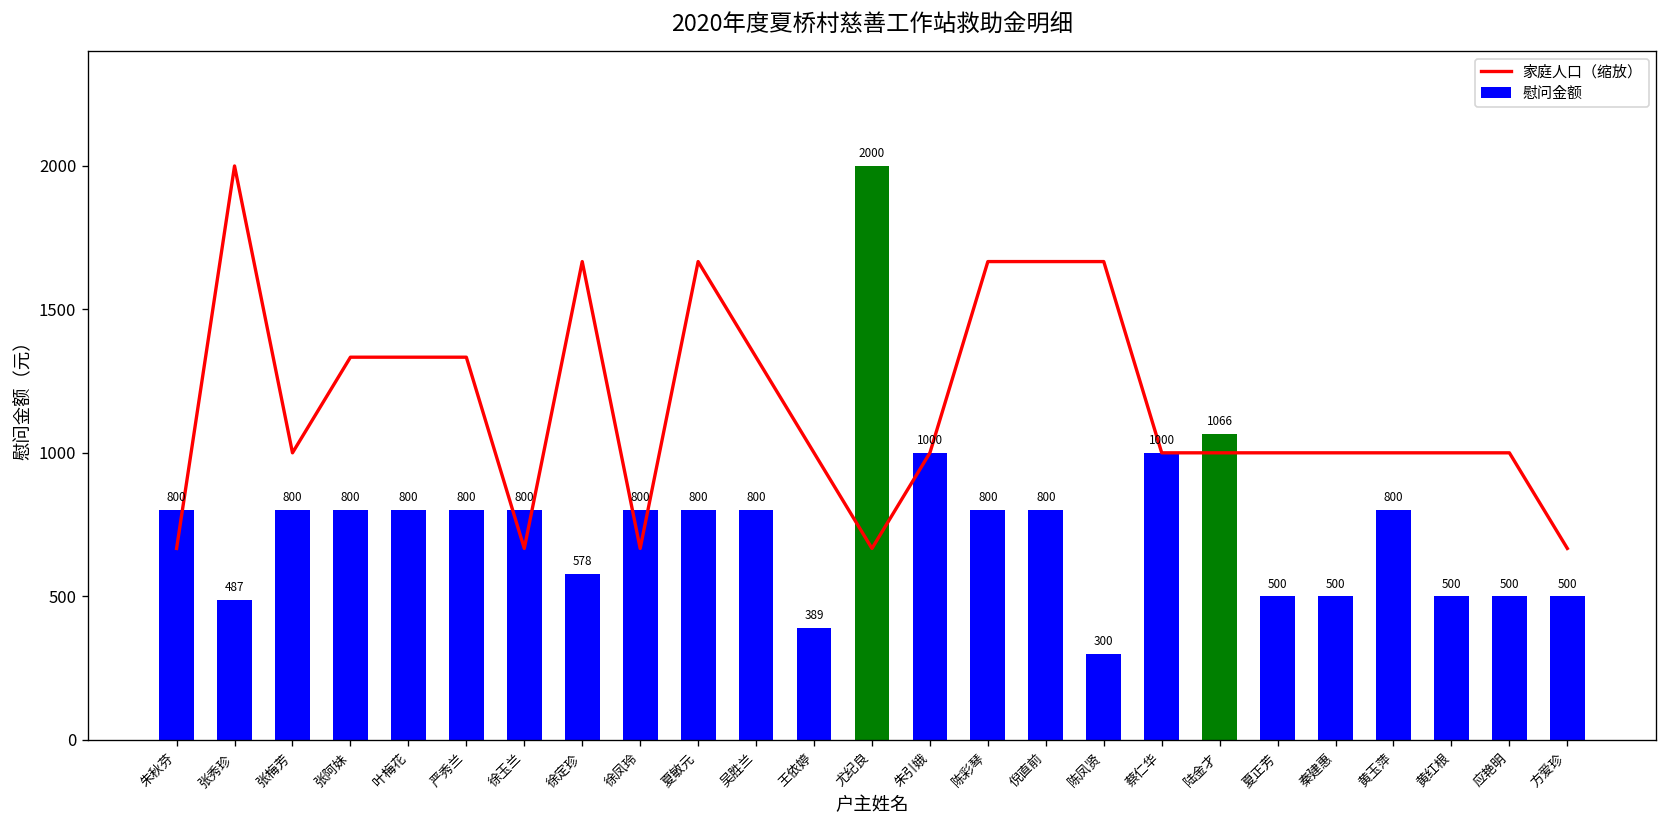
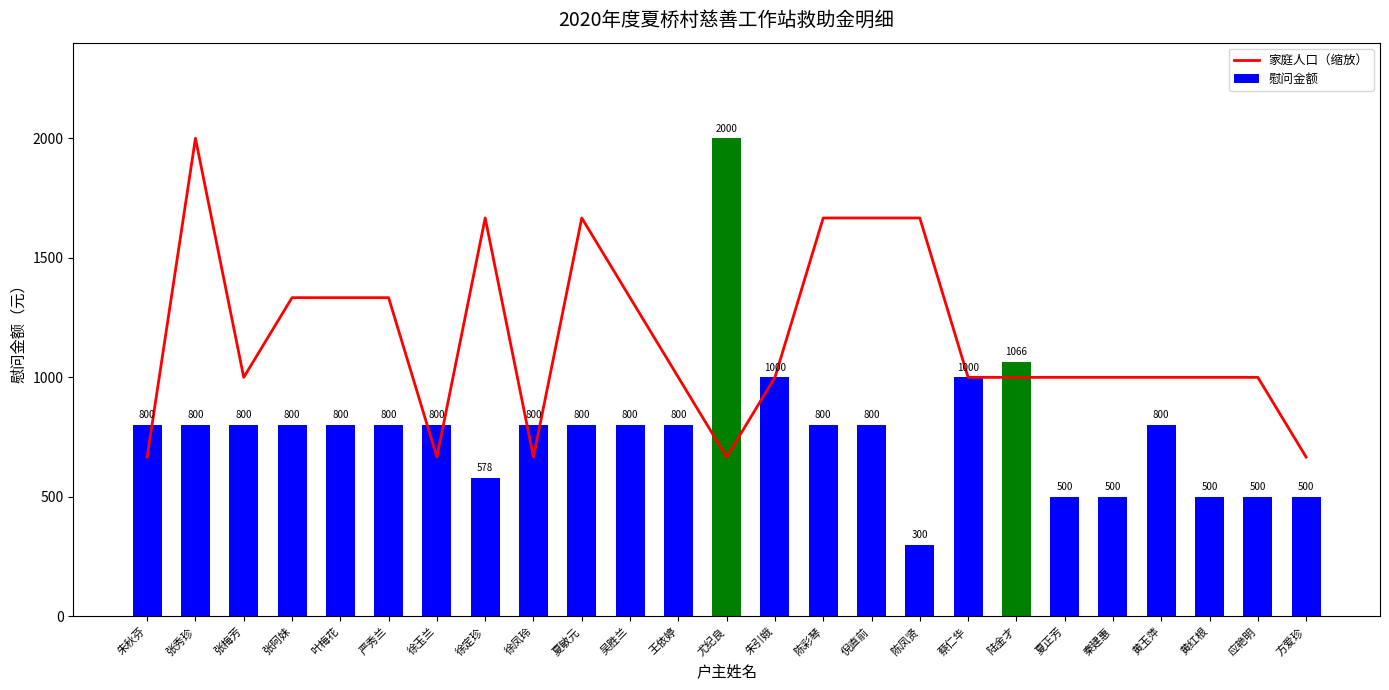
慰问金额, 张秀珍: 487 -> 800
慰问金额, 王依婷: 389 -> 800
